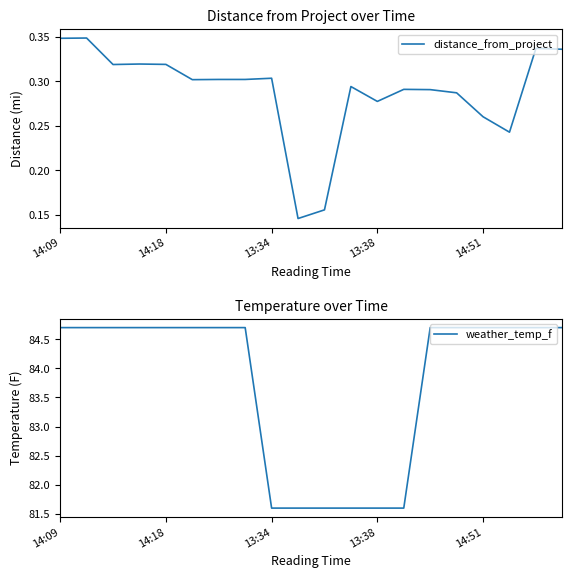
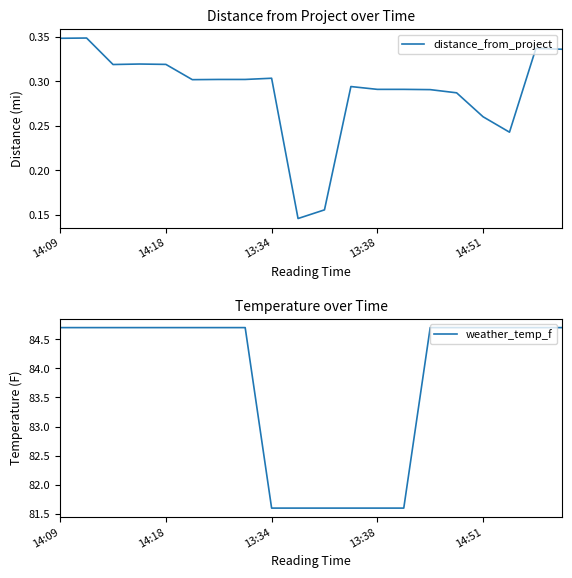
Distance from Project over Time, 13:38: 0.28 -> 0.29
